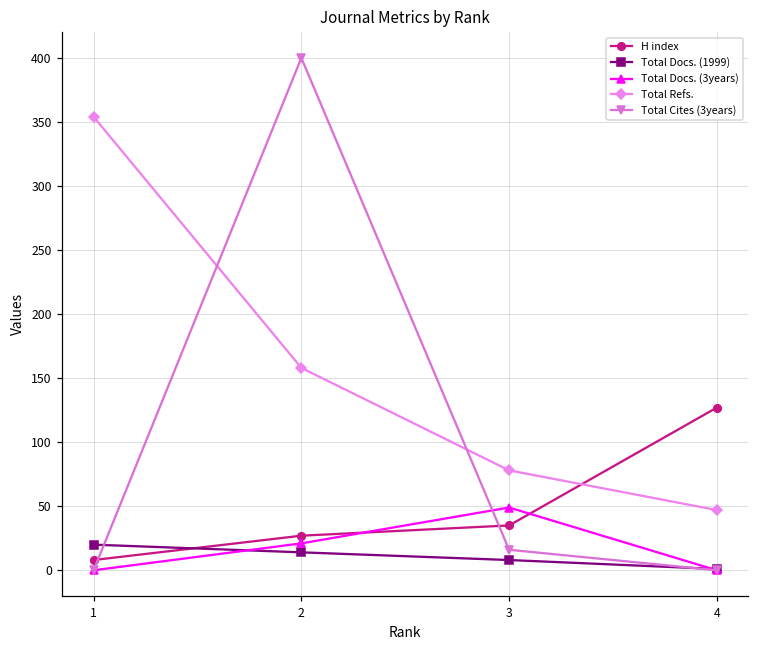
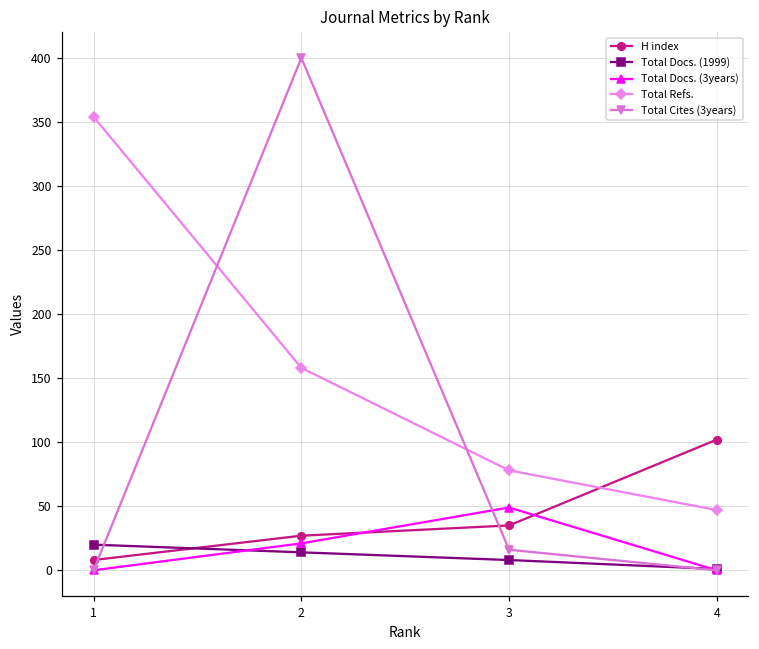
H index, 4: 127 -> 102
